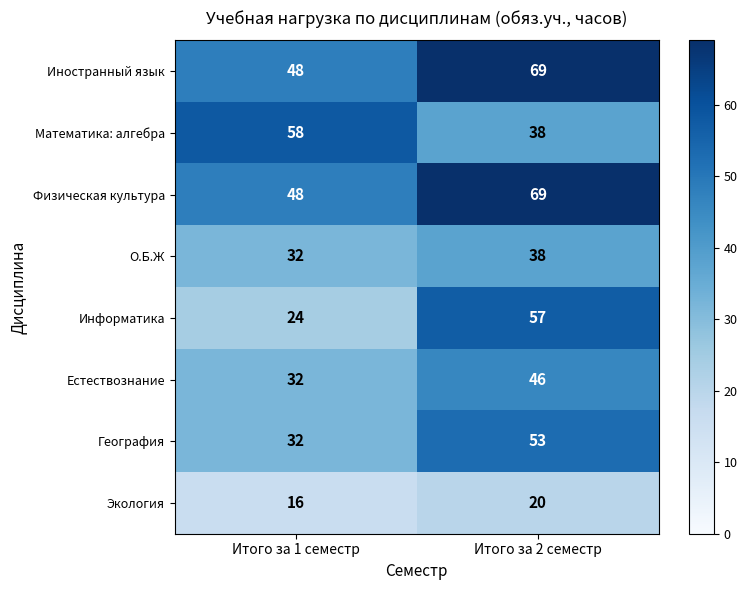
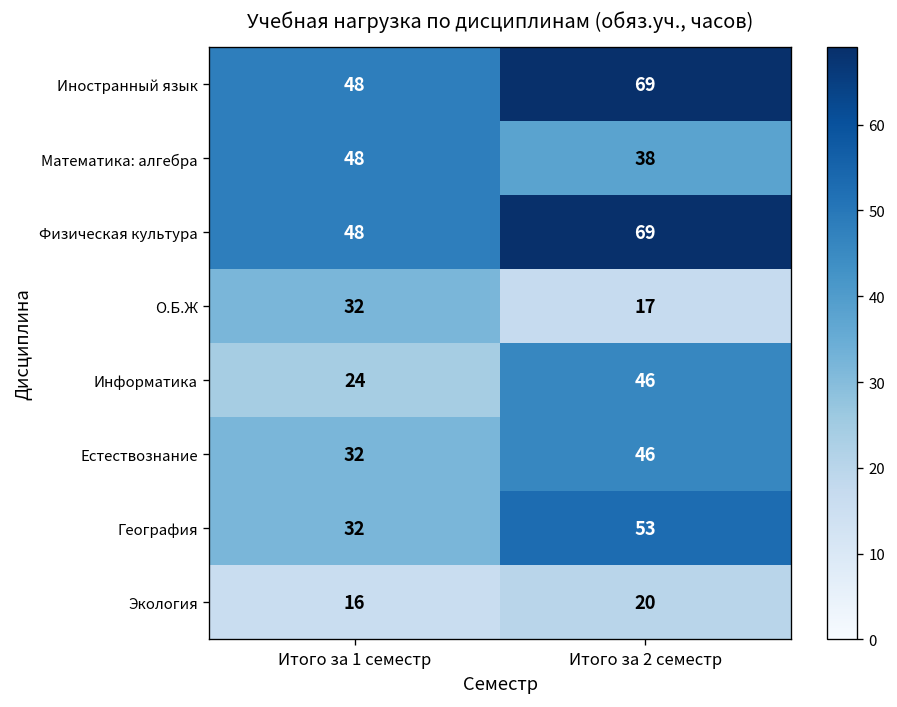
Математика: алгебра, Итого за 1 семестр: 58 -> 48
О.Б.Ж, Итого за 2 семестр: 38 -> 17
Информатика, Итого за 2 семестр: 57 -> 46
